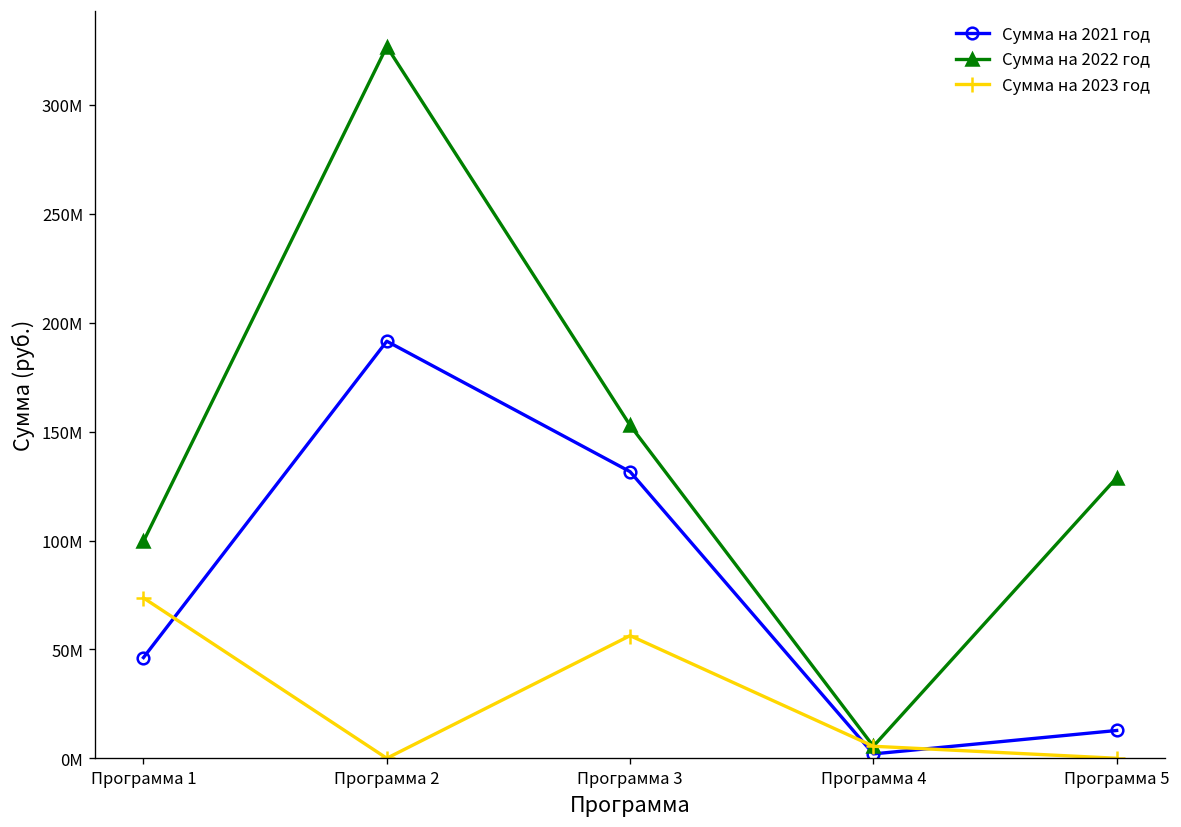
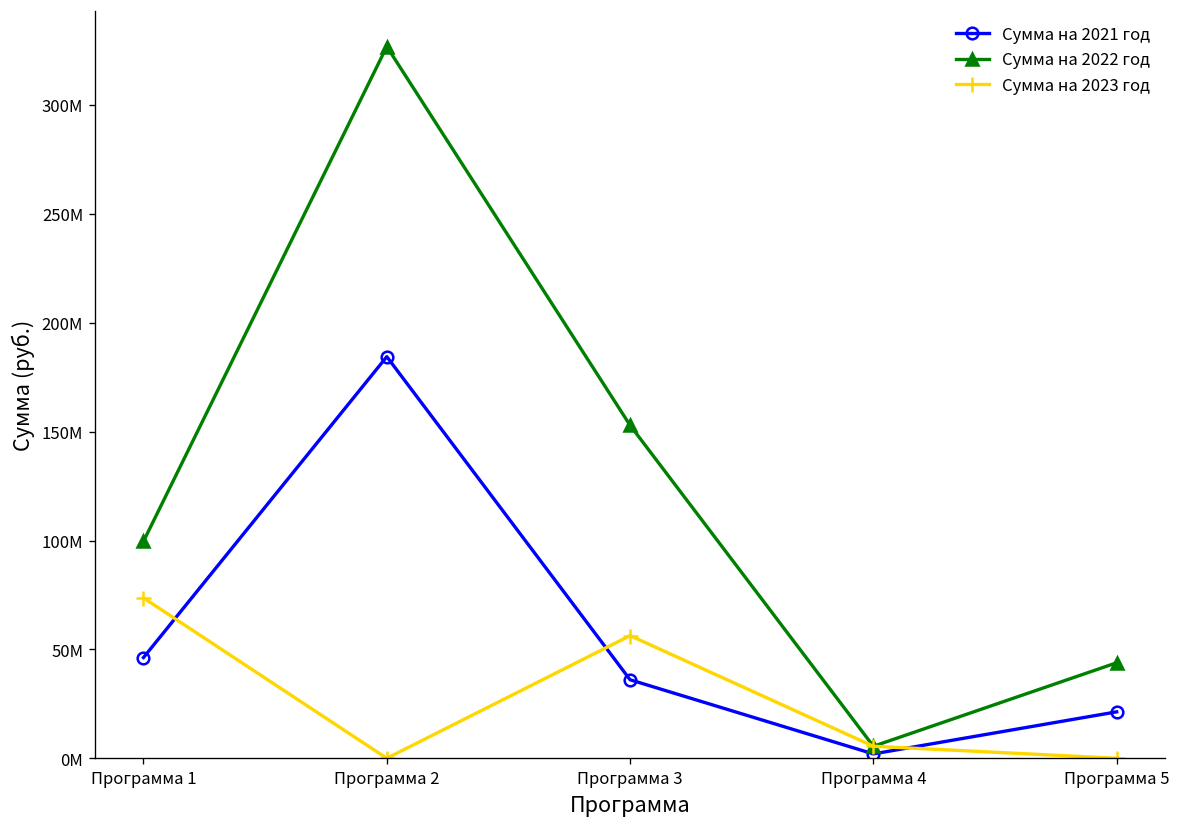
Сумма на 2021 год, Программа 2: 192000000 -> 184000000
Сумма на 2021 год, Программа 3: 132000000 -> 36000000
Сумма на 2021 год, Программа 5: 13000000 -> 21000000
Сумма на 2022 год, Программа 5: 129000000 -> 44000000
